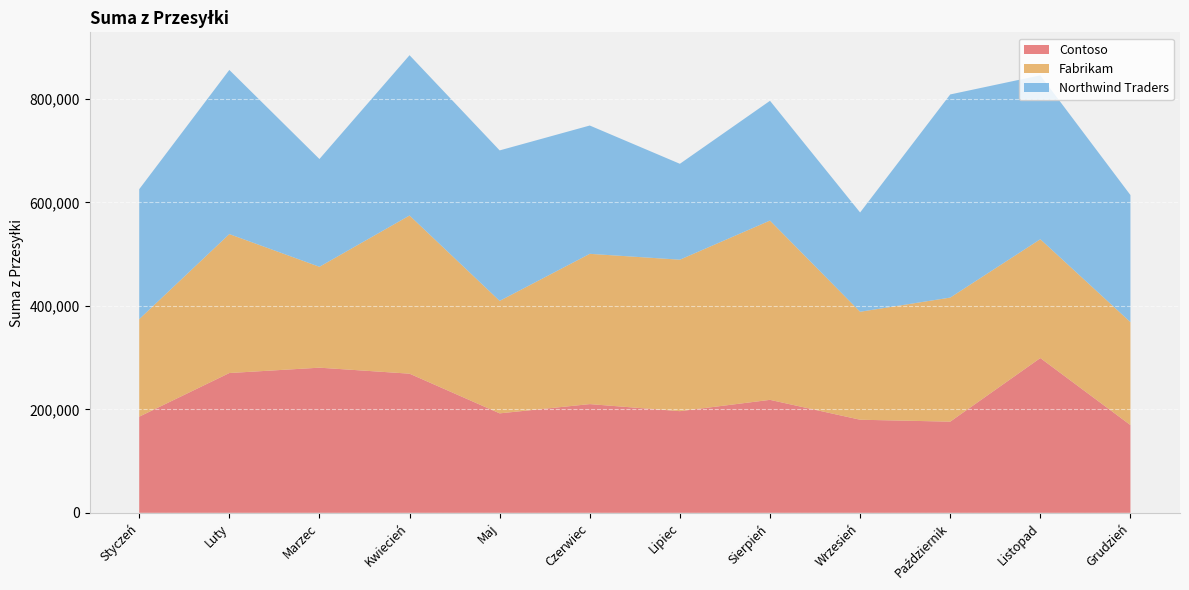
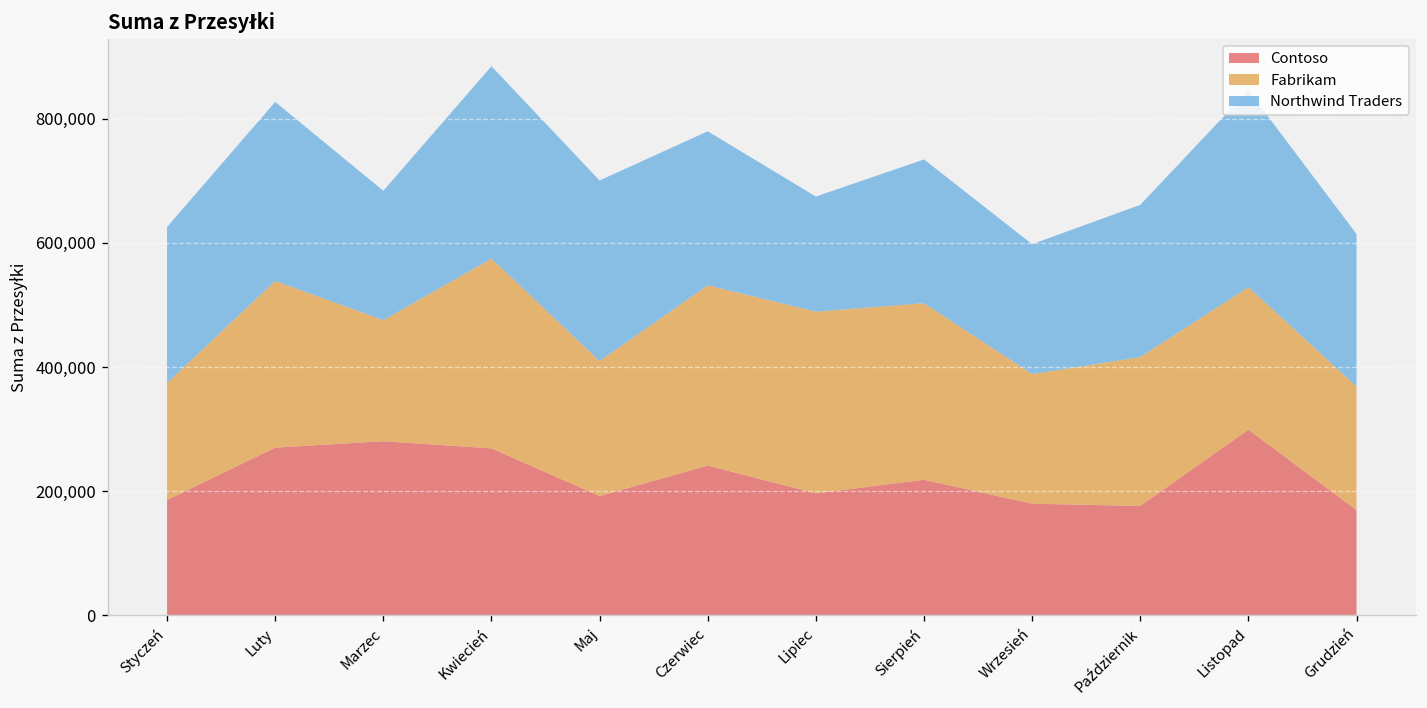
Northwind Traders, Luty: 320,000 -> 290,000
Contoso, Czerwiec: 210,000 -> 240,000
Fabrikam, Sierpień: 350,000 -> 280,000
Northwind Traders, Wrzesień: 190,000 -> 210,000
Northwind Traders, Październik: 390,000 -> 250,000
